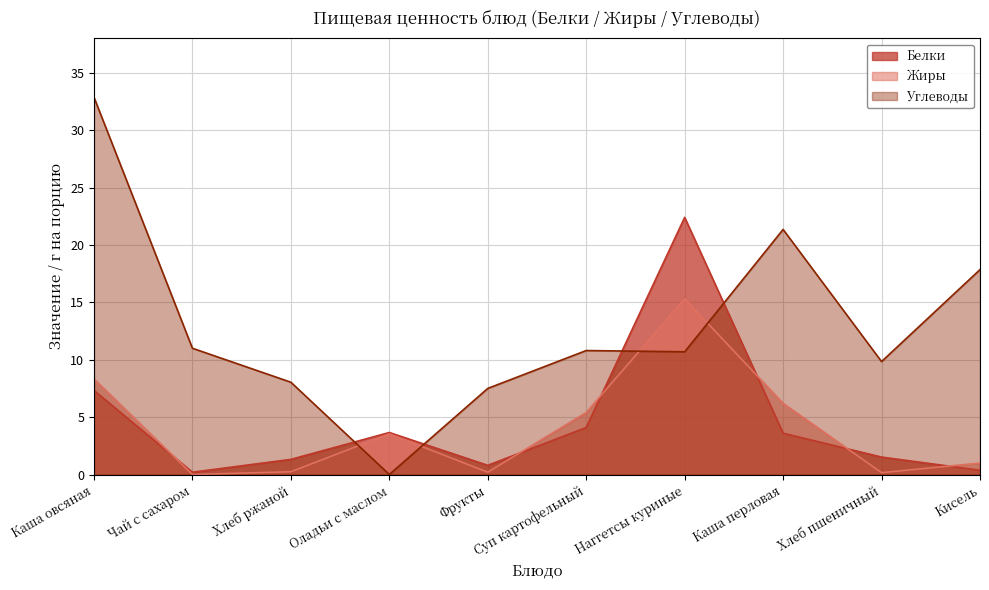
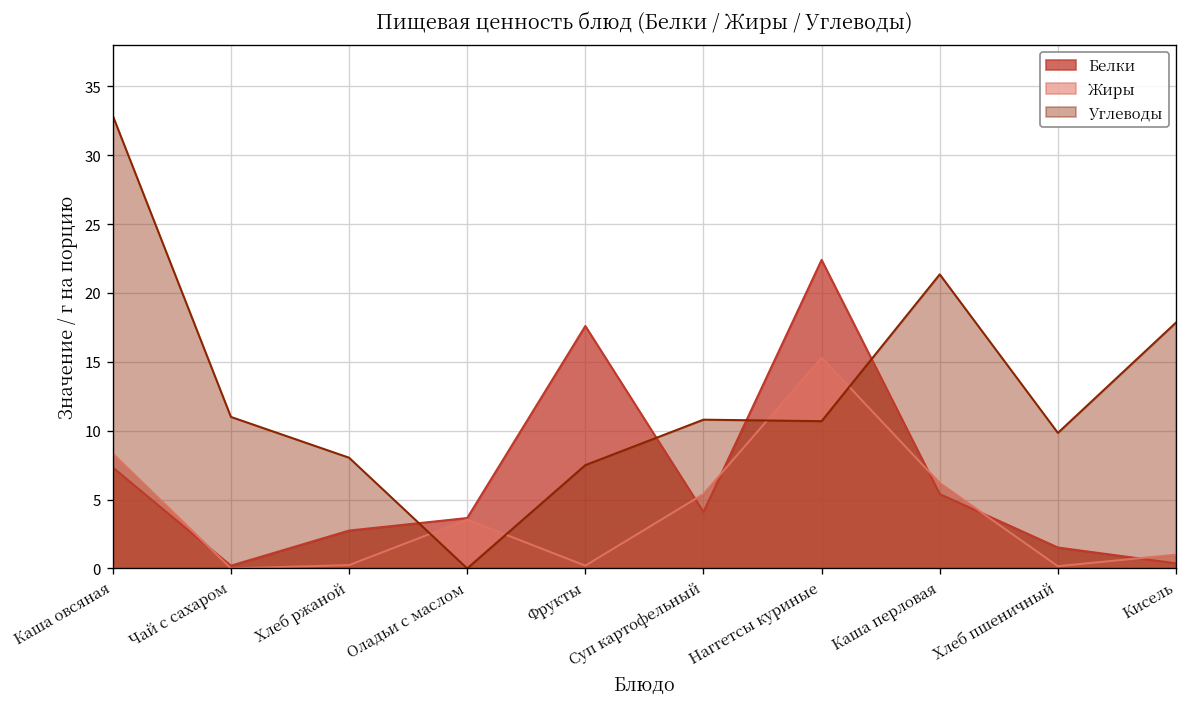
Белки, Хлеб ржаной: 1.3 -> 2.8
Белки, Фрукты: 0.8 -> 17.6
Белки, Каша перловая: 3.6 -> 5.4
